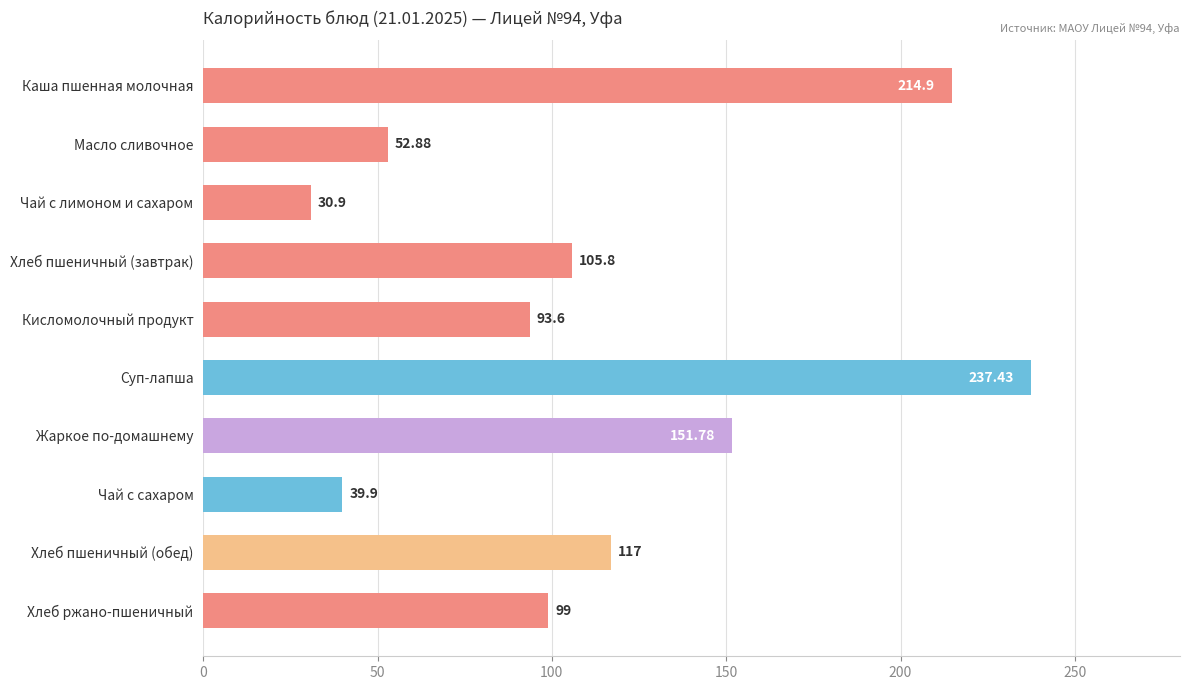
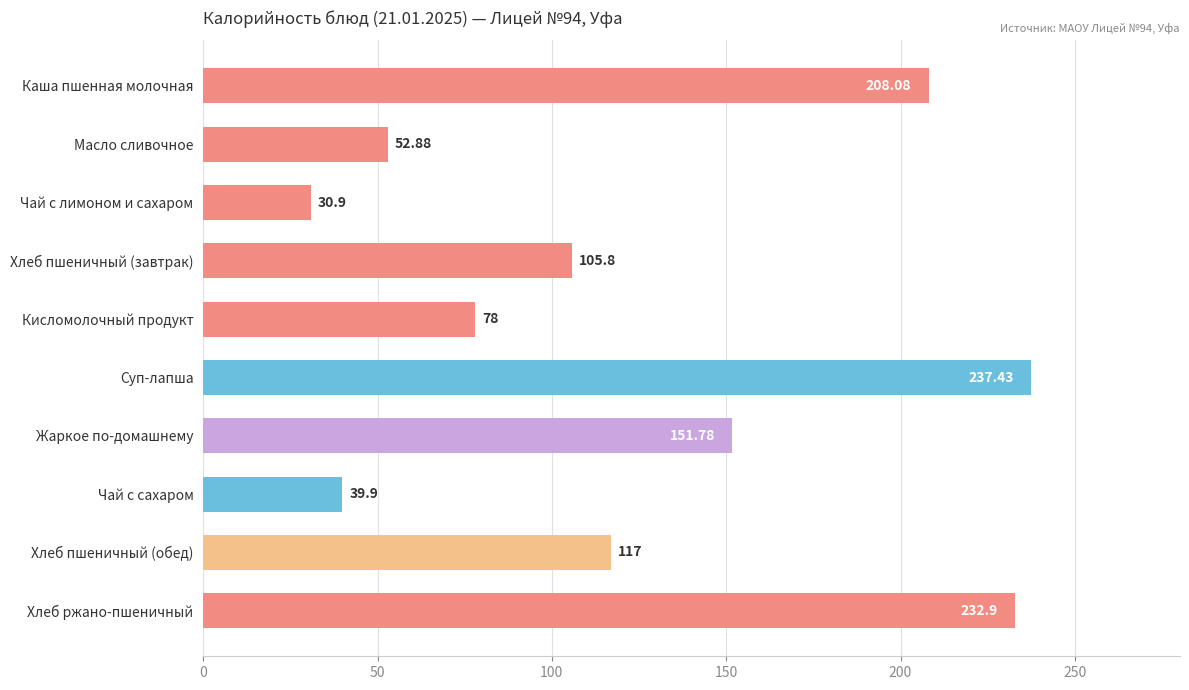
Каша пшенная молочная: 214.9 -> 208.08
Кисломолочный продукт: 93.6 -> 78
Хлеб ржано-пшеничный: 99 -> 232.9
